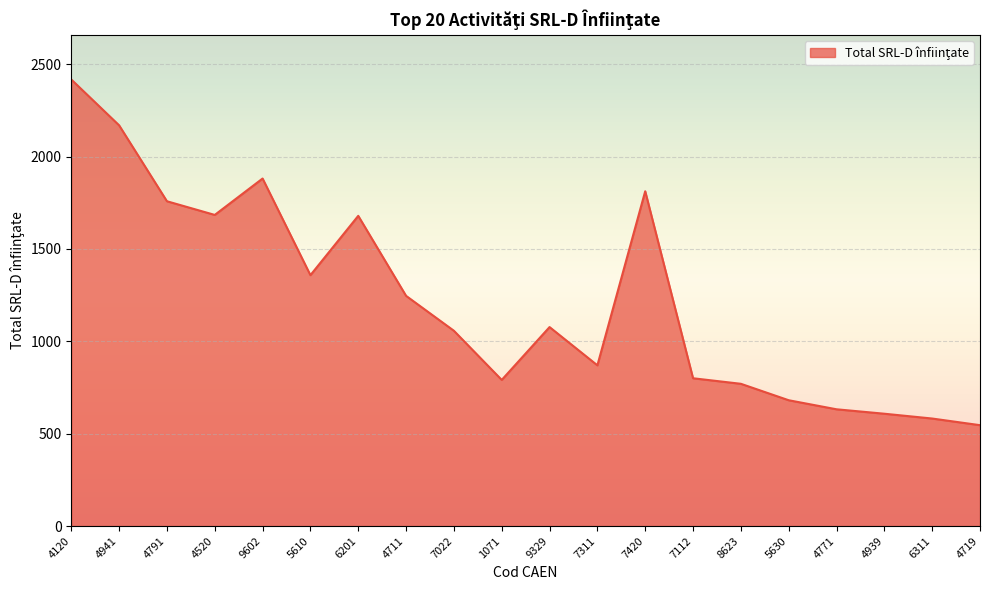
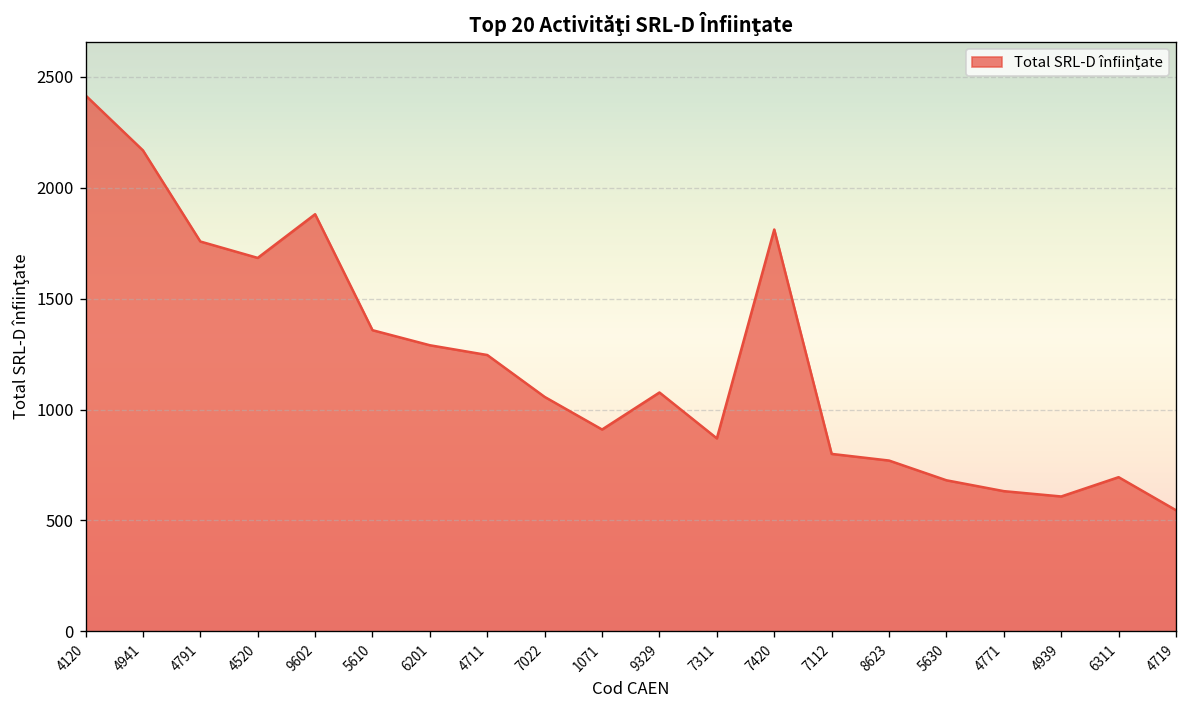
6201: 1680 -> 1290
1071: 790 -> 910
6311: 580 -> 700
